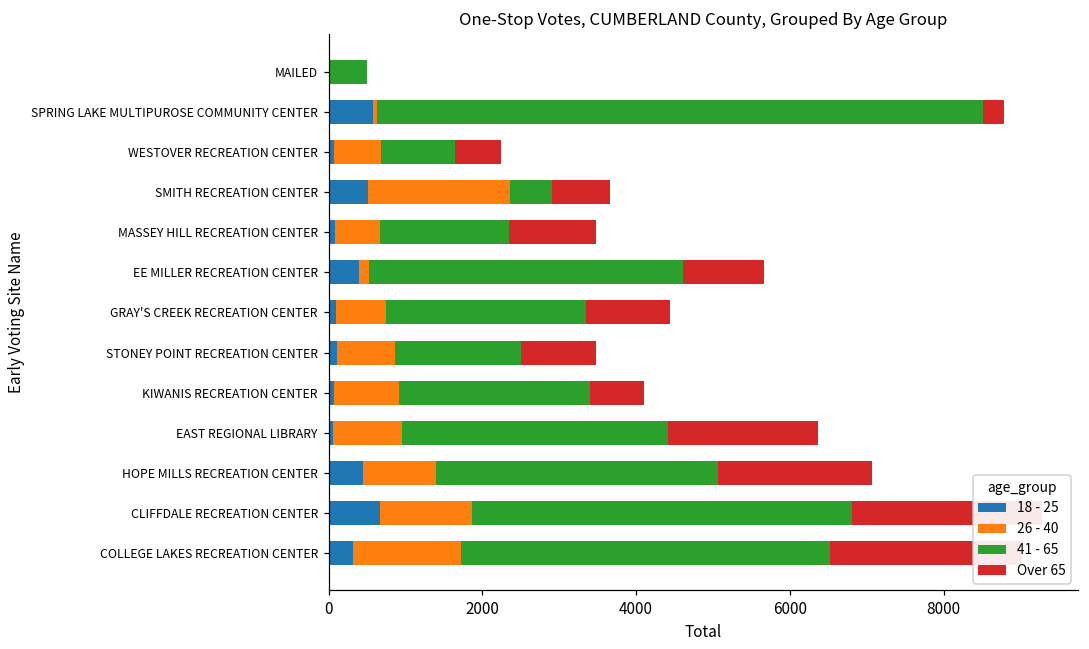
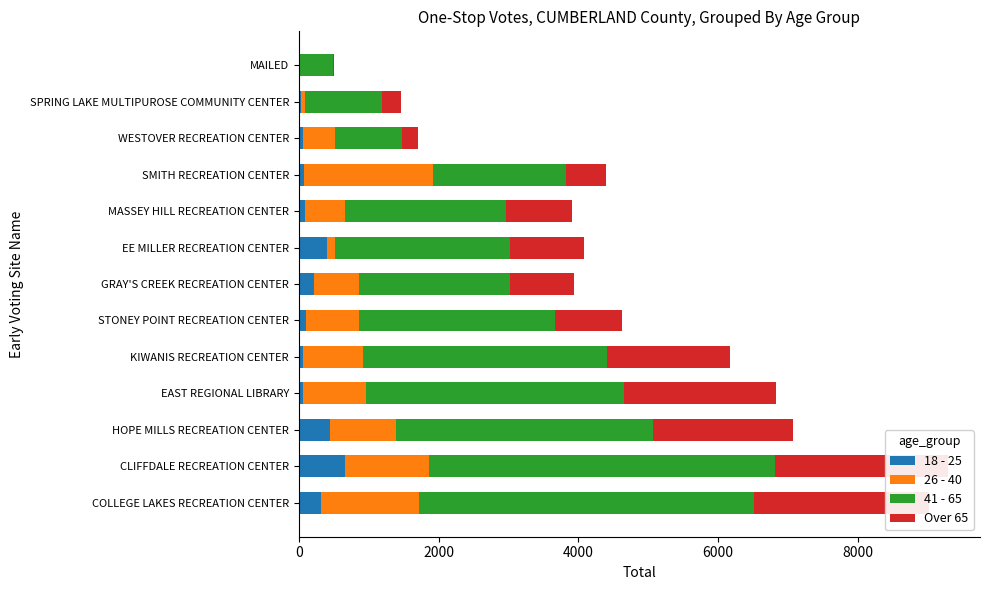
18 - 25, SPRING LAKE MULTIPUROSE COMMUNITY CENTER: 600 -> 0
41 - 65, SPRING LAKE MULTIPUROSE COMMUNITY CENTER: 7900 -> 1100
26 - 40, WESTOVER RECREATION CENTER: 600 -> 500
Over 65, WESTOVER RECREATION CENTER: 600 -> 200
18 - 25, SMITH RECREATION CENTER: 500 -> 100
41 - 65, SMITH RECREATION CENTER: 600 -> 1900
Over 65, SMITH RECREATION CENTER: 800 -> 600
41 - 65, MASSEY HILL RECREATION CENTER: 1700 -> 2300
Over 65, MASSEY HILL RECREATION CENTER: 1100 -> 1000
41 - 65, EE MILLER RECREATION CENTER: 4100 -> 2500
18 - 25, GRAY'S CREEK RECREATION CENTER: 100 -> 200
41 - 65, GRAY'S CREEK RECREATION CENTER: 2600 -> 2200
Over 65, GRAY'S CREEK RECREATION CENTER: 1100 -> 900
41 - 65, STONEY POINT RECREATION CENTER: 1600 -> 2800
41 - 65, KIWANIS RECREATION CENTER: 2500 -> 3500
Over 65, KIWANIS RECREATION CENTER: 700 -> 1800
41 - 65, EAST REGIONAL LIBRARY: 3500 -> 3700
Over 65, EAST REGIONAL LIBRARY: 2000 -> 2200
